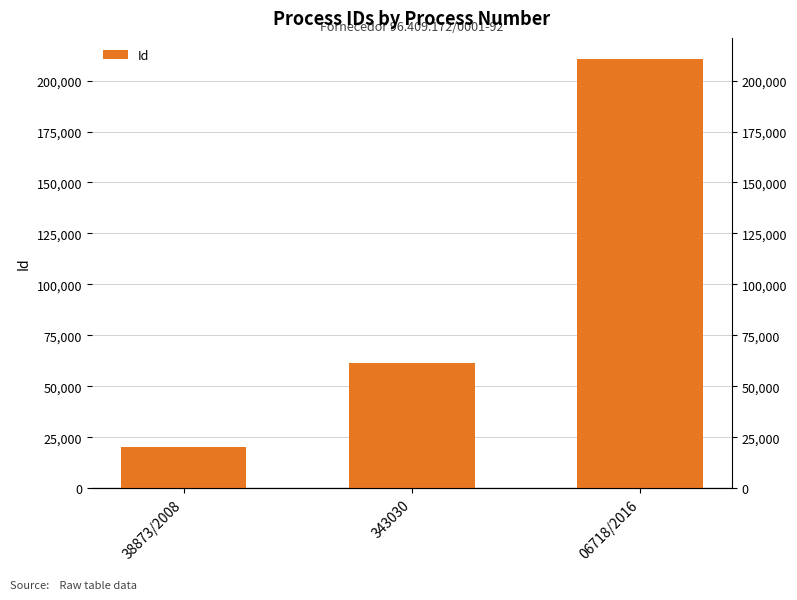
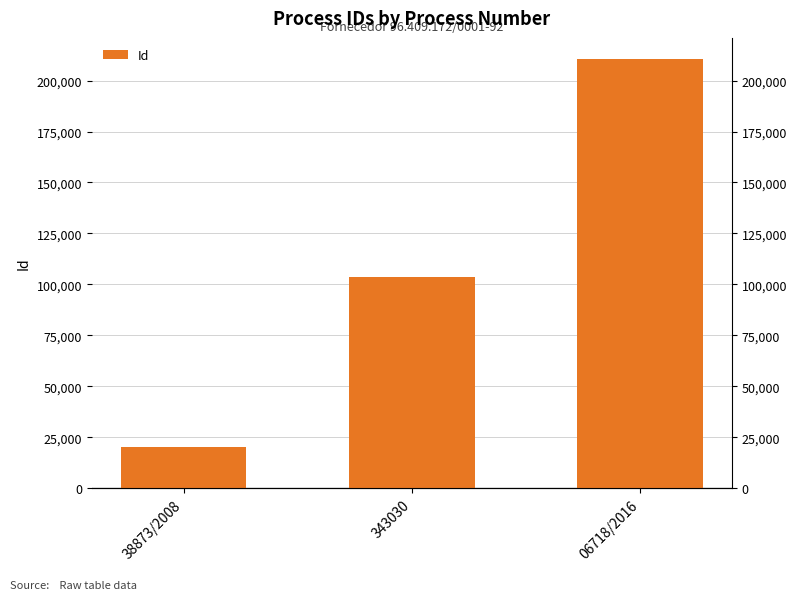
343030: 61,000 -> 103,000
